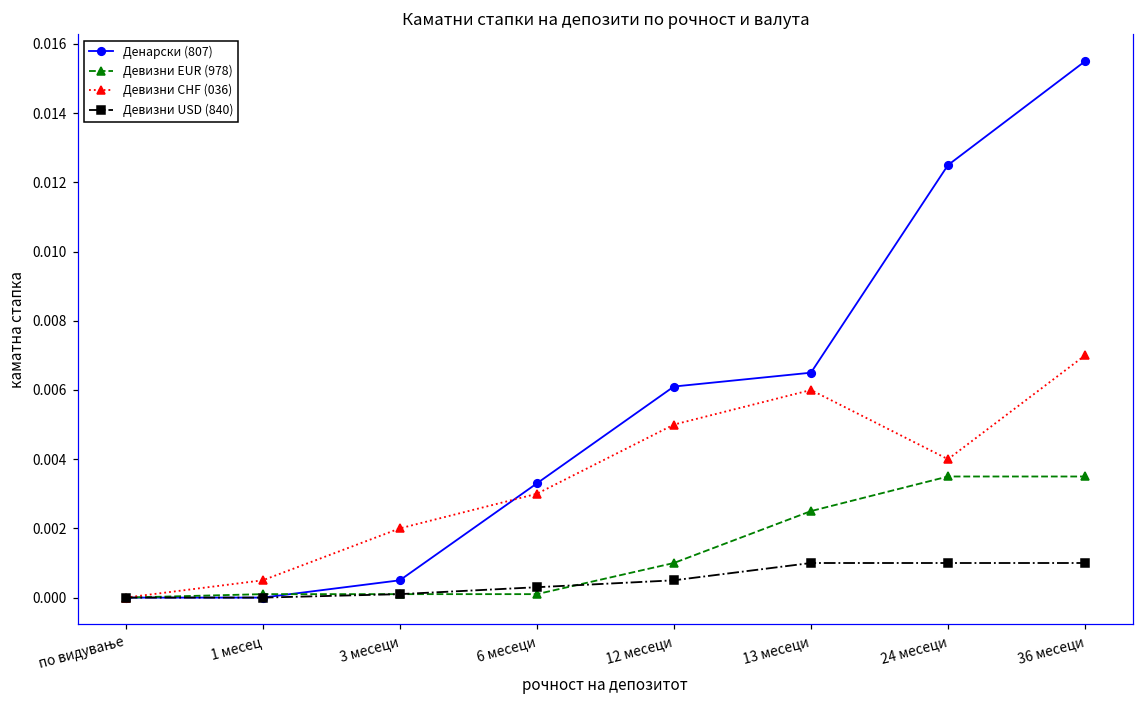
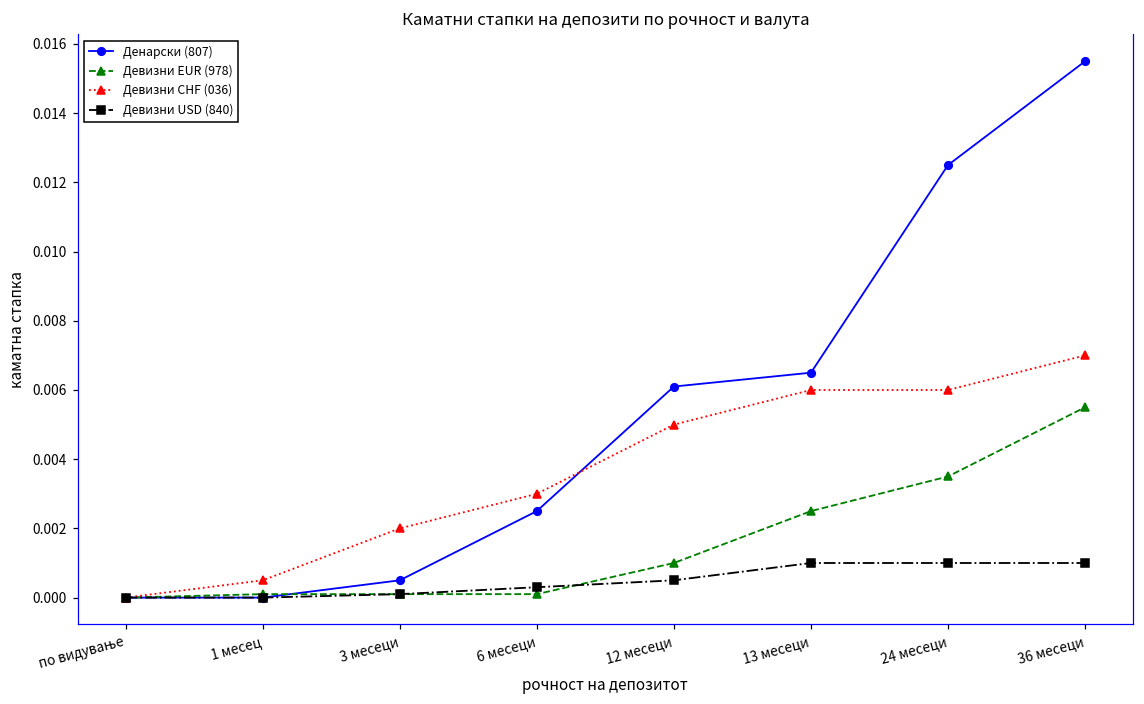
Денарски (807), 6 месеци: 0.0033 -> 0.0025
Девизни CHF (036), 24 месеци: 0.004 -> 0.006
Девизни EUR (978), 36 месеци: 0.0035 -> 0.0055
